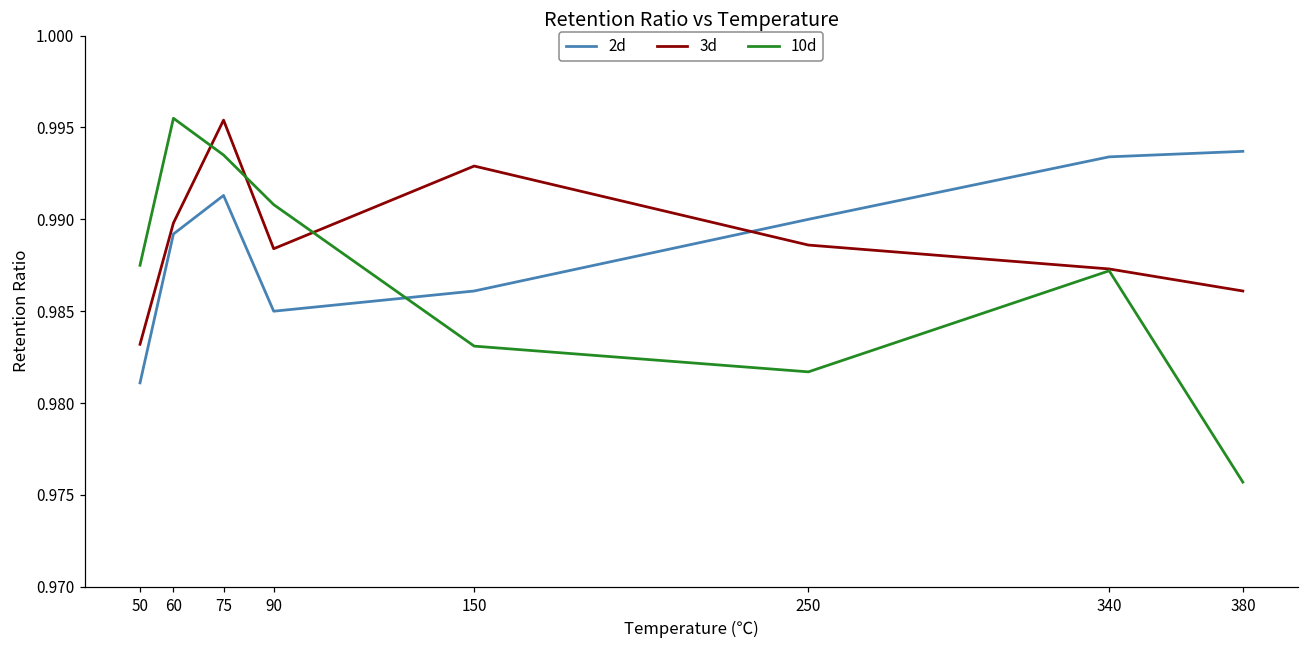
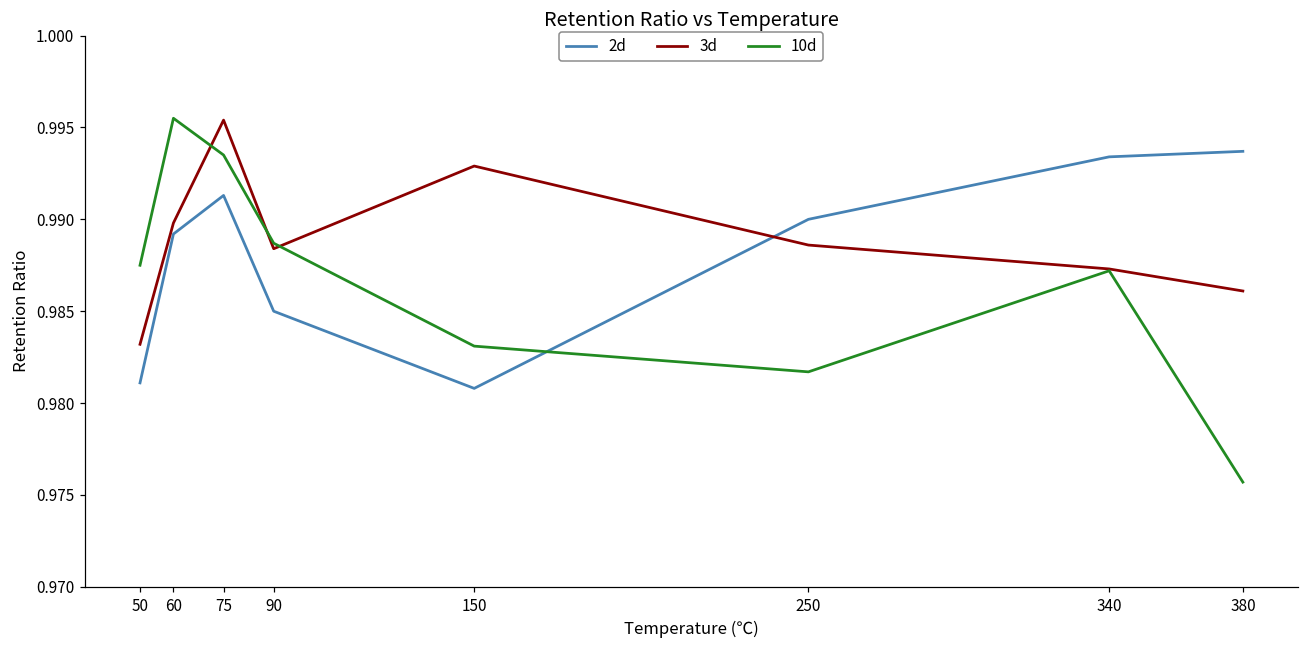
10d, 90: 0.9908 -> 0.9887
2d, 150: 0.9861 -> 0.9808
